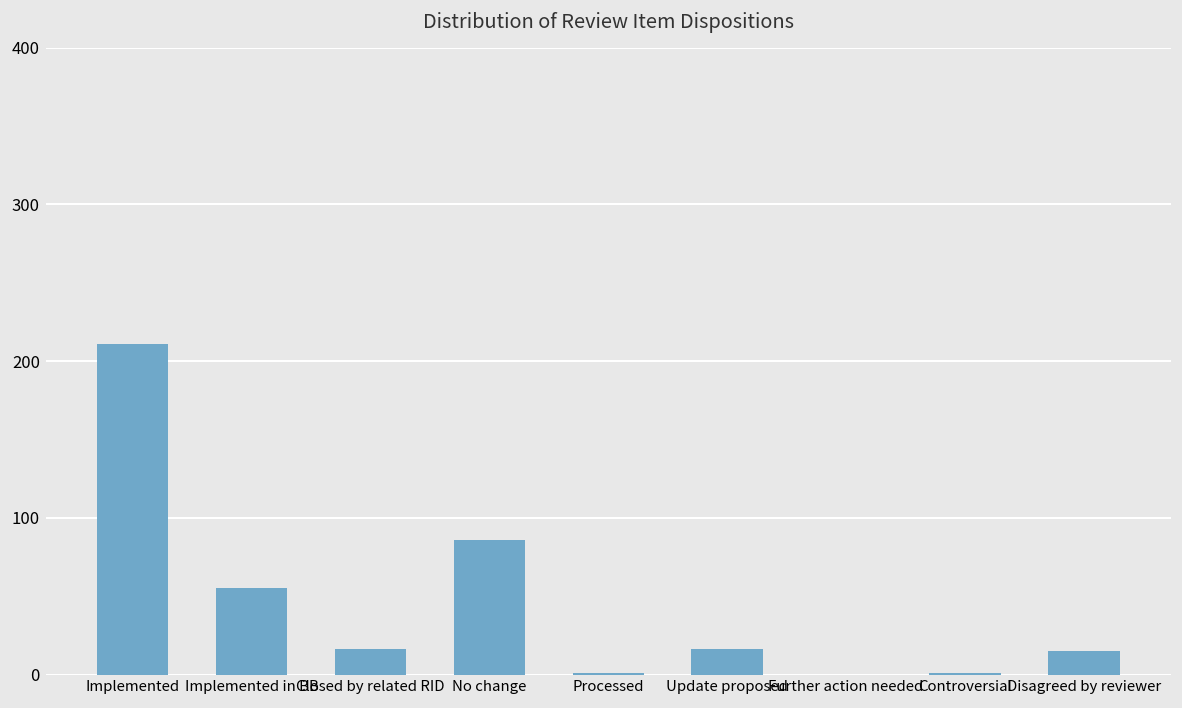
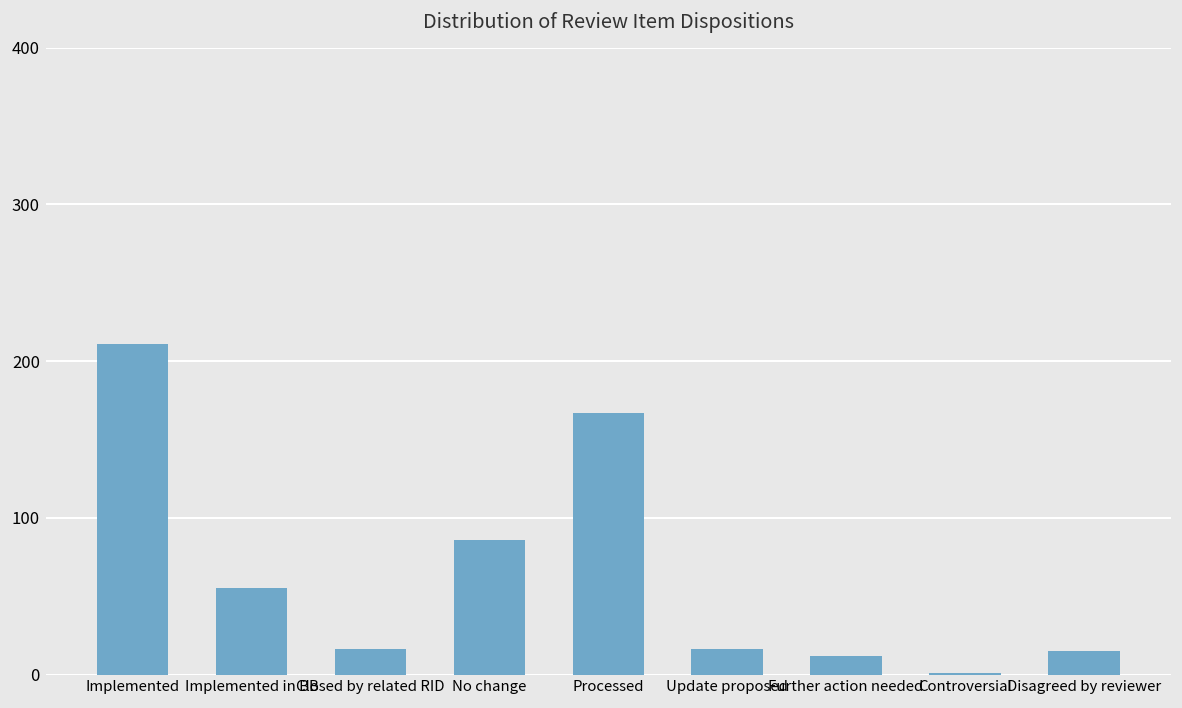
Processed: 1 -> 167
Further action needed: 0 -> 12
